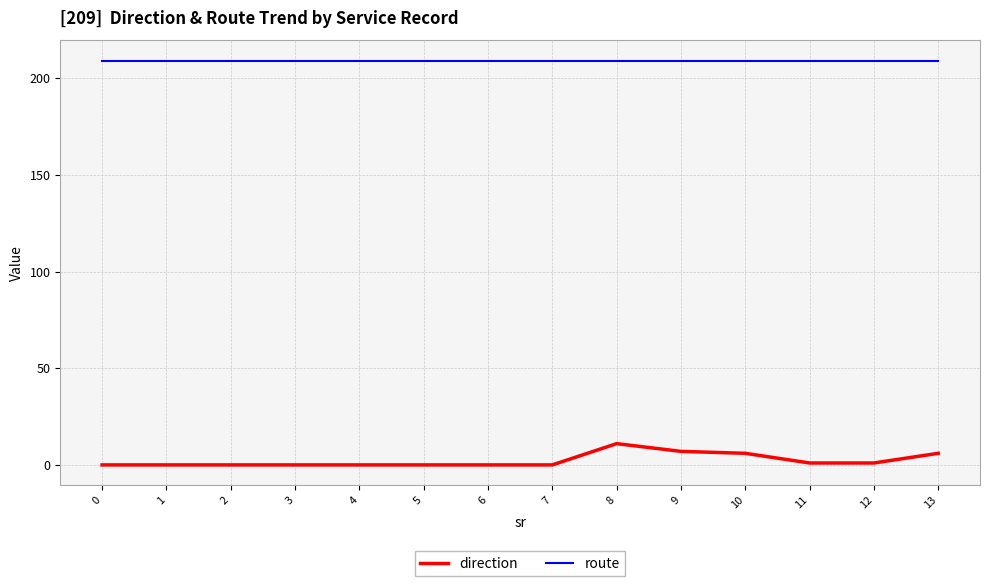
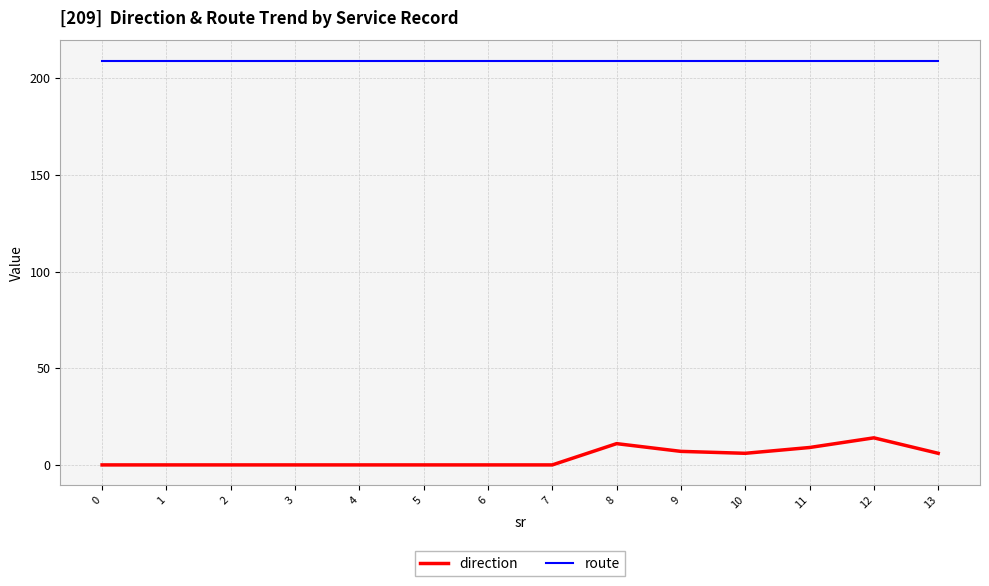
direction, 11: 1 -> 9
direction, 12: 1 -> 14
